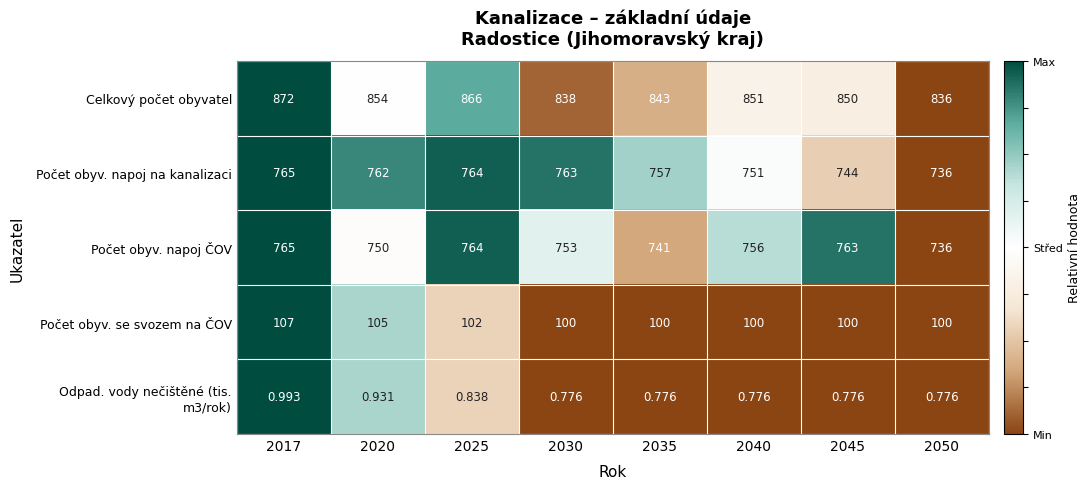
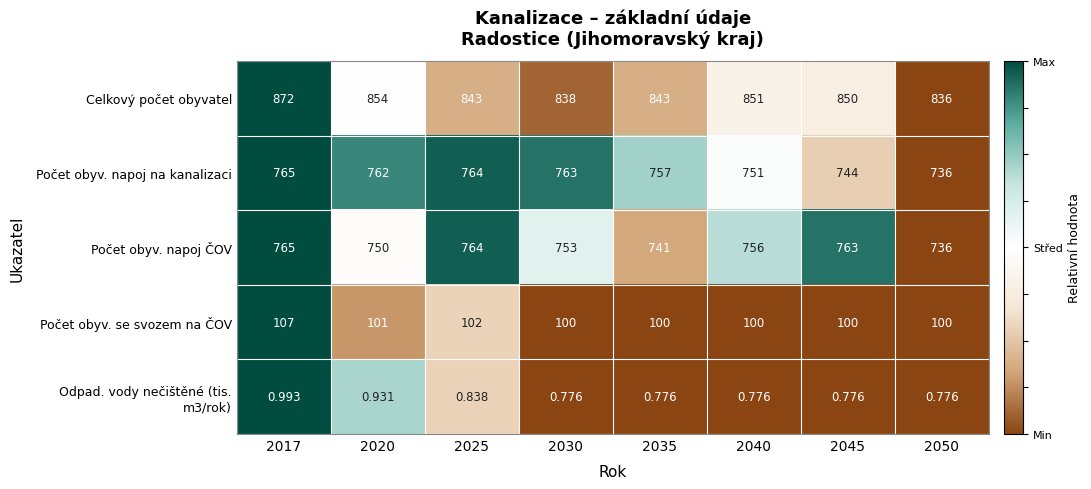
Celkový počet obyvatel, 2025: 866 -> 843
Počet obyv. se svozem na ČOV, 2020: 105 -> 101
